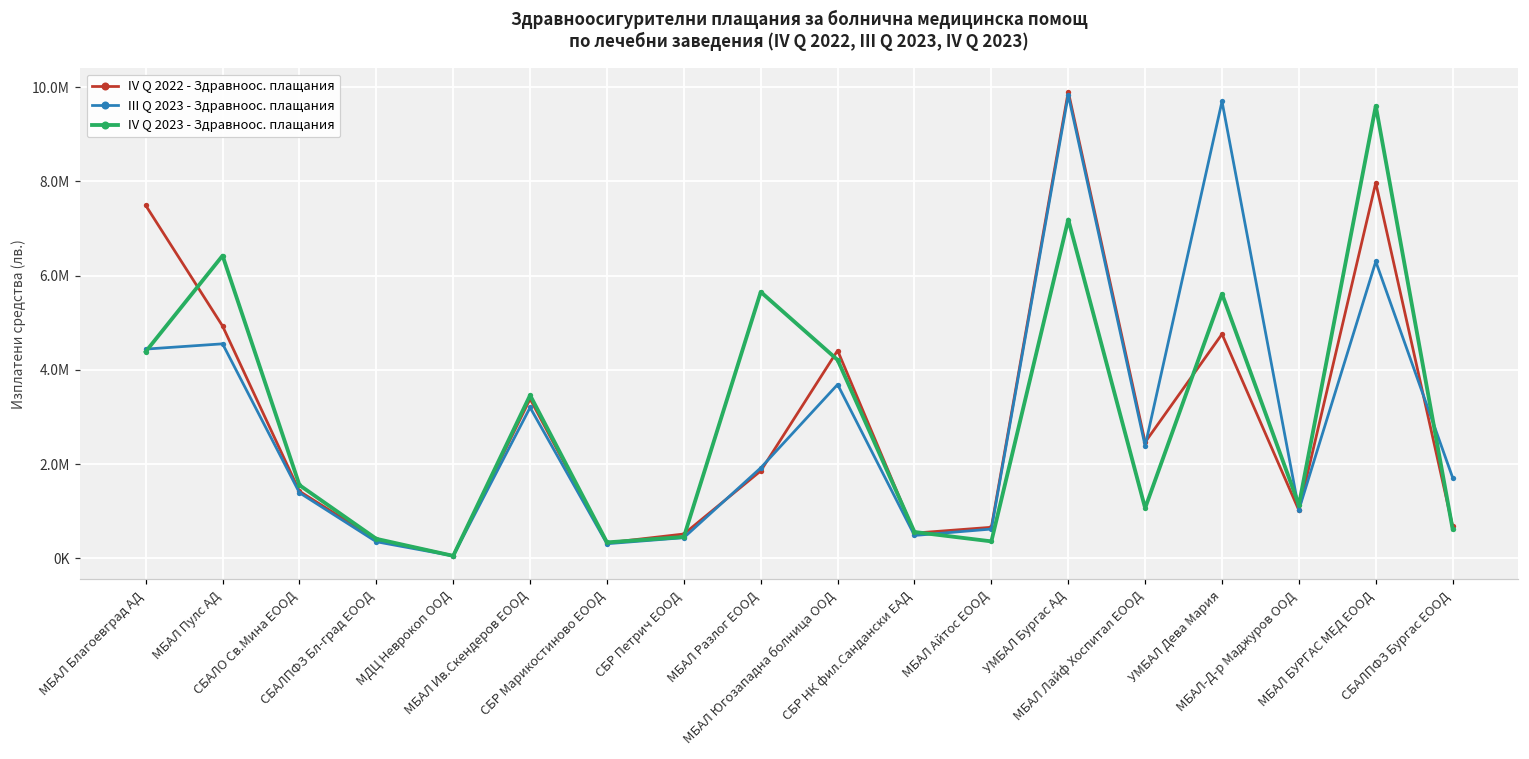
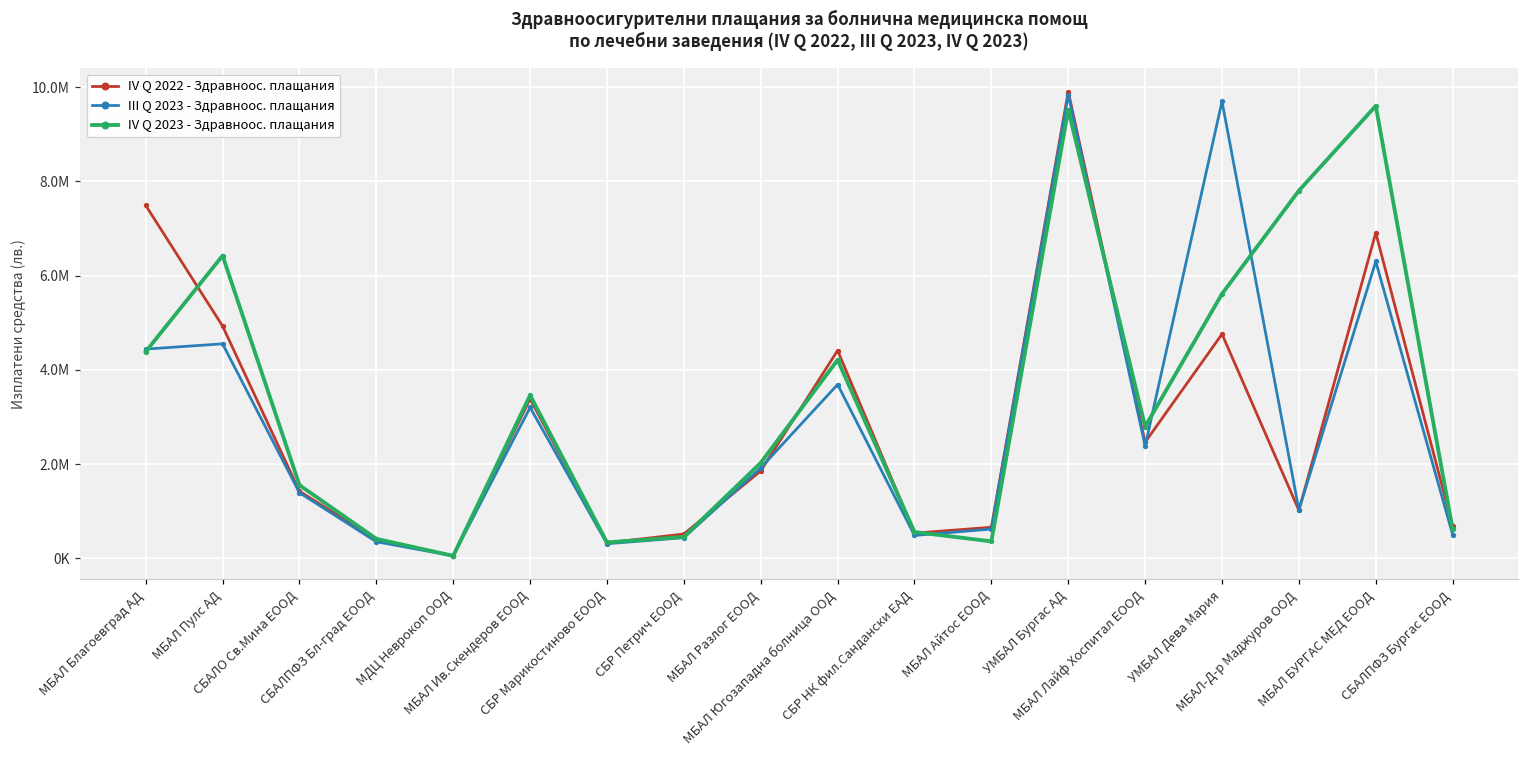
IV Q 2023 - Здравноос. плащания, МБАЛ Разлог ЕООД: 5700000 -> 2000000
IV Q 2023 - Здравноос. плащания, УМБАЛ Бургас АД: 7200000 -> 9500000
IV Q 2023 - Здравноос. плащания, МБАЛ Лайф Хоспитал ЕООД: 1100000 -> 2800000
IV Q 2023 - Здравноос. плащания, МБАЛ-Д-р Маджуров ООД: 1100000 -> 7800000
IV Q 2022 - Здравноос. плащания, МБАЛ БУРГАС МЕД ЕООД: 8000000 -> 6900000
III Q 2023 - Здравноос. плащания, СБАЛПФЗ Бургас ЕООД: 1700000 -> 500000
